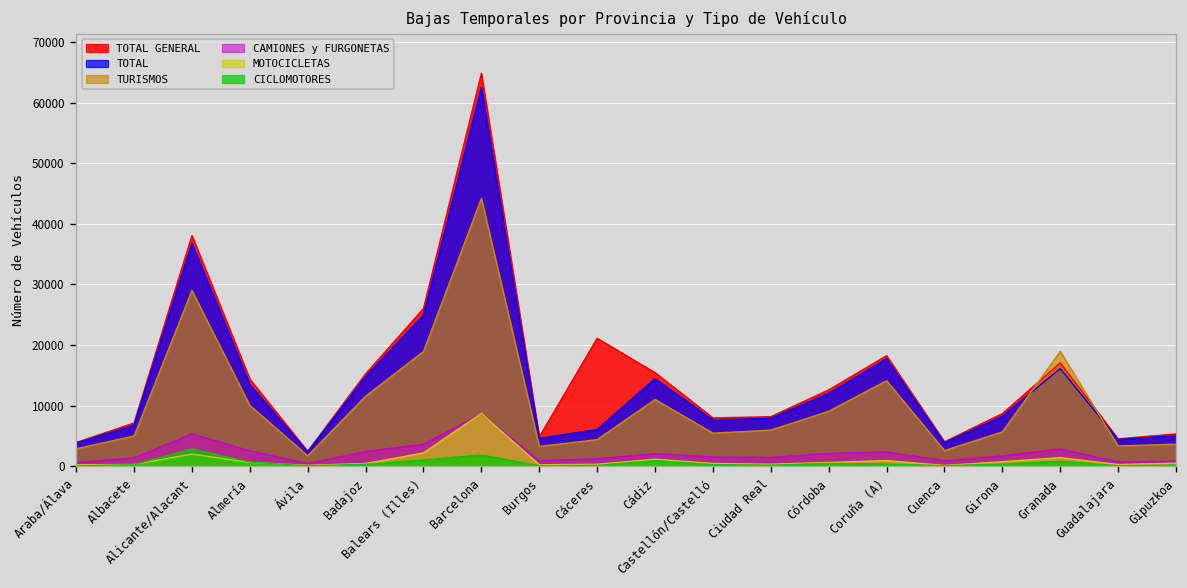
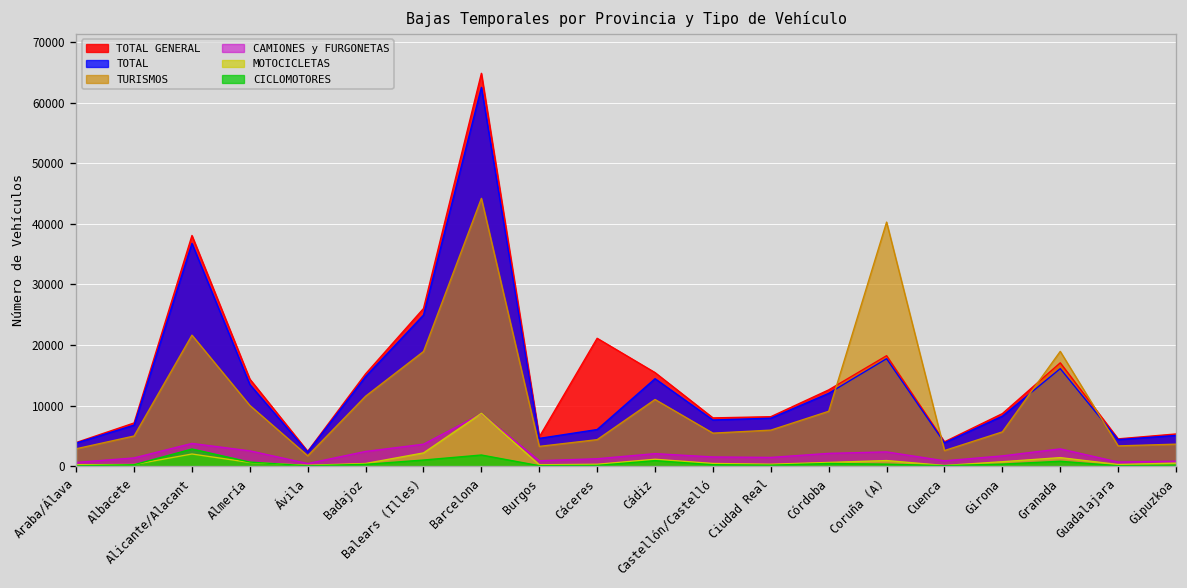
TURISMOS, Alicante/Alacant: 29000 -> 22000
CAMIONES y FURGONETAS, Alicante/Alacant: 5000 -> 4000
TURISMOS, Coruña (A): 14000 -> 40000
